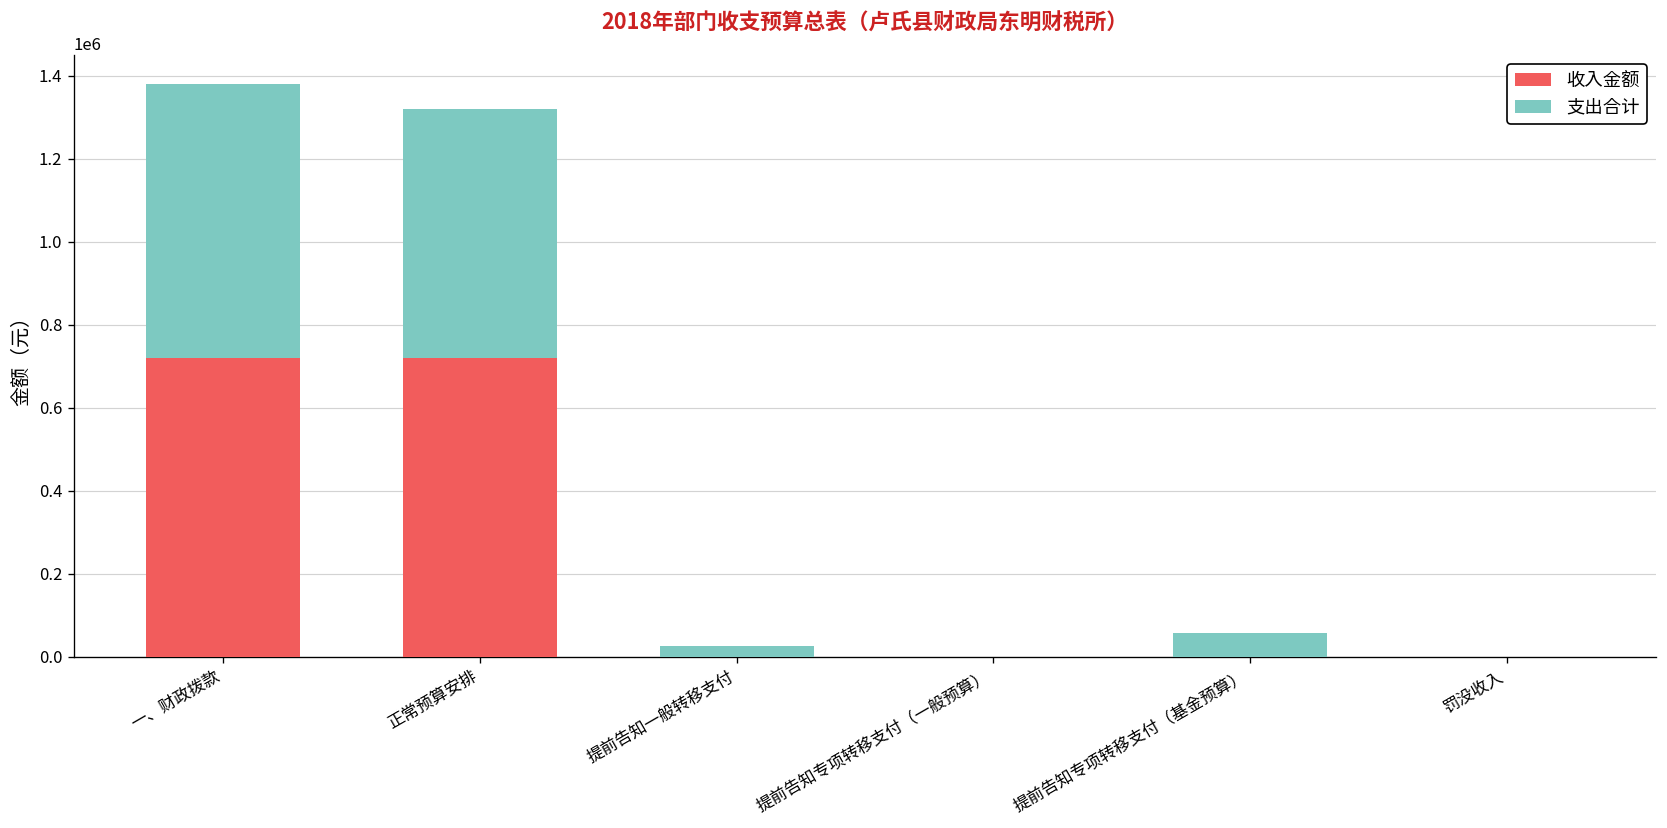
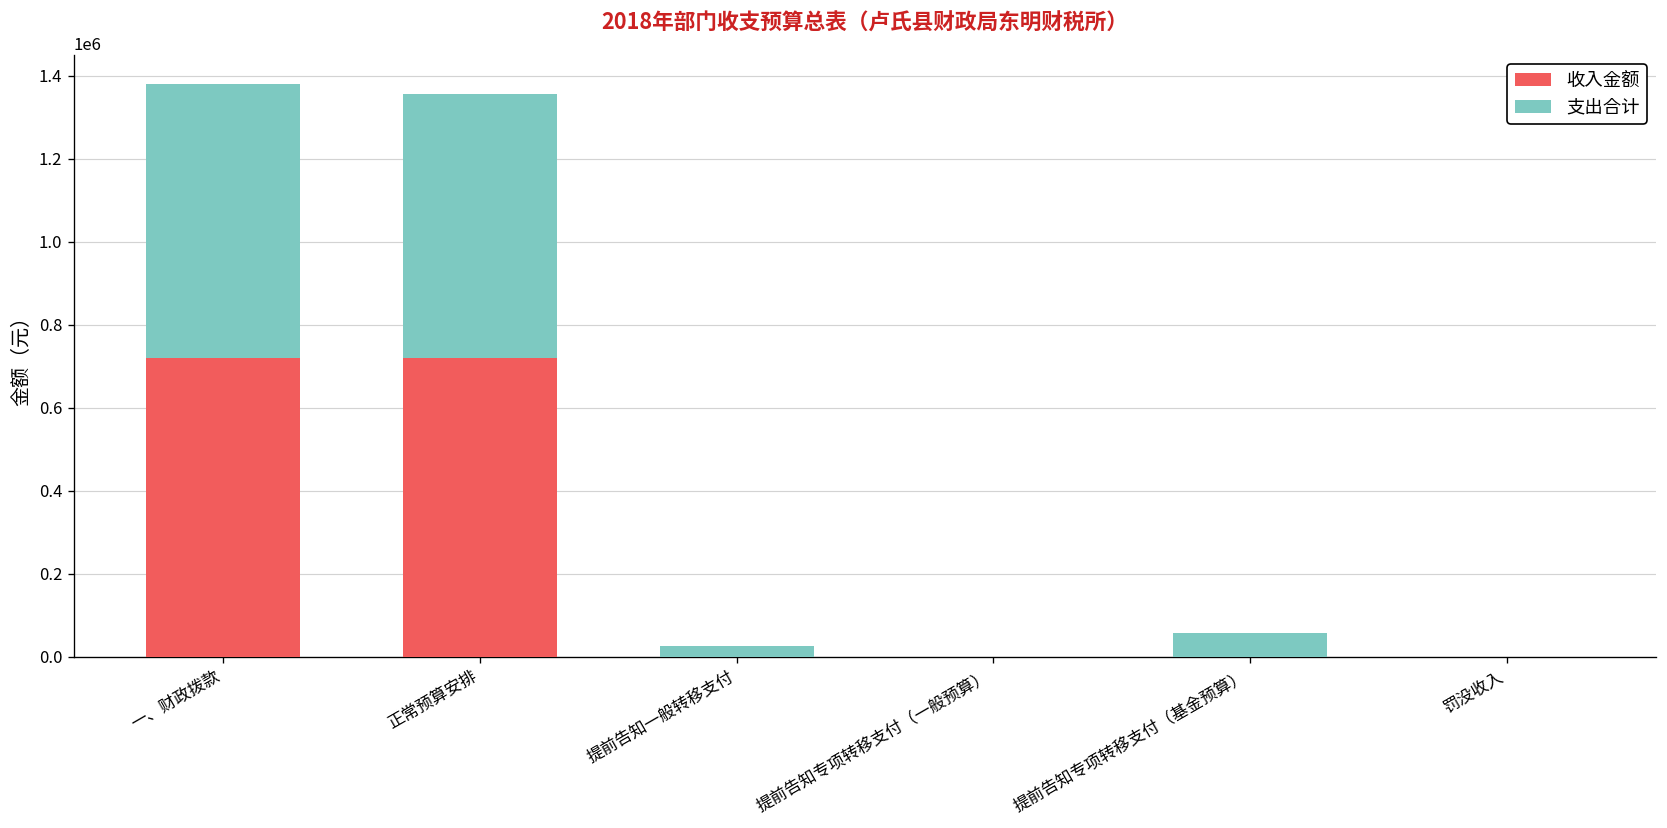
支出合计, 正常预算安排: 600000 -> 640000
